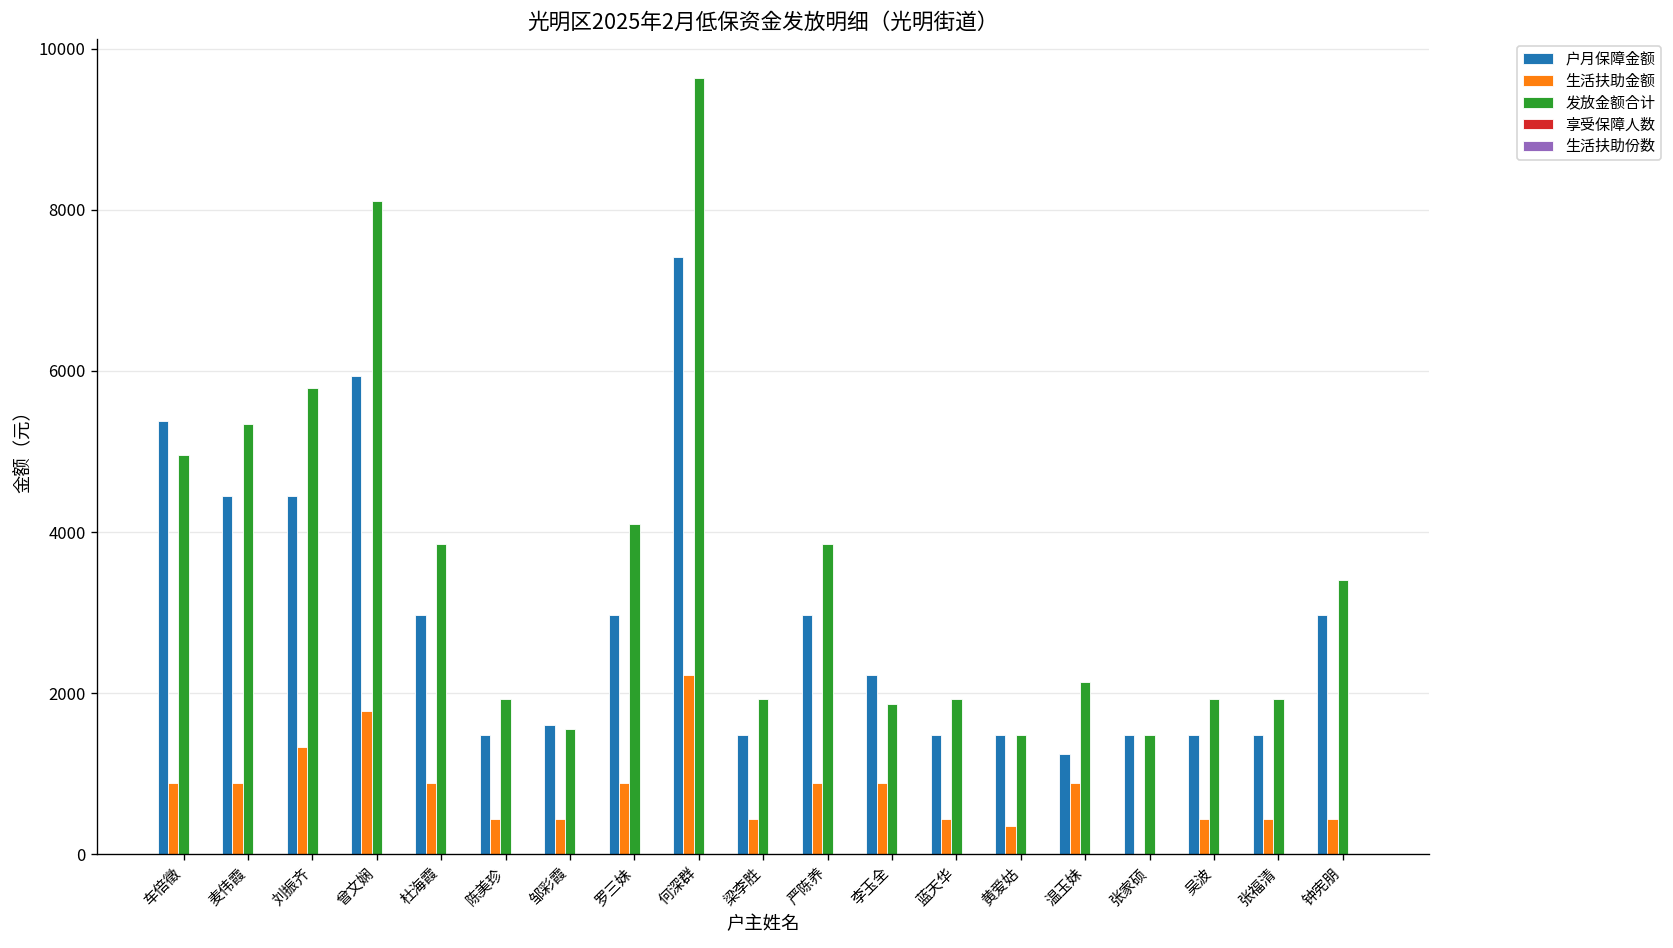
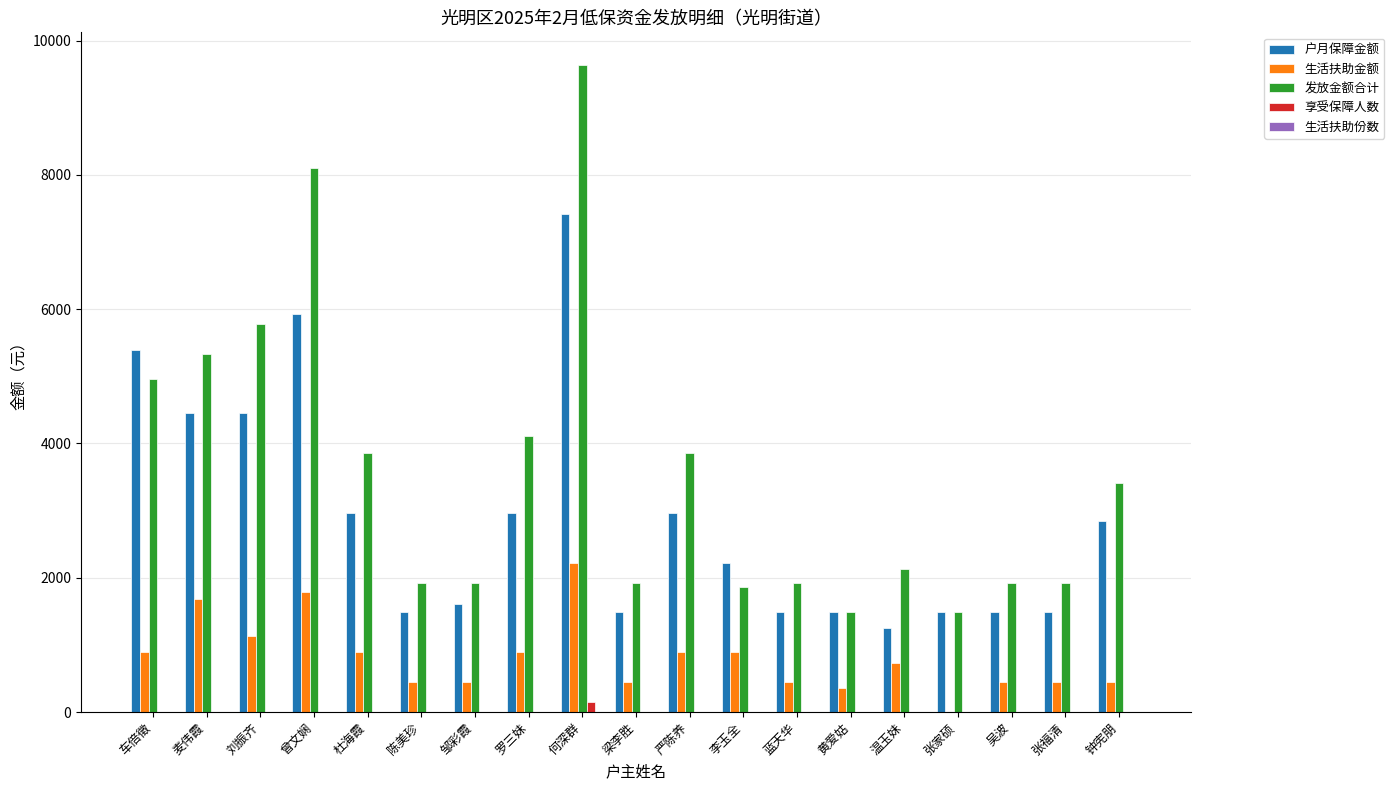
生活扶助金额, 麦伟霞: 900 -> 1700
生活扶助金额, 刘振齐: 1300 -> 1100
发放金额合计, 邹彩霞: 1600 -> 1900
享受保障人数, 何深群: 0 -> 100
生活扶助金额, 温玉妹: 900 -> 700
户月保障金额, 钟宪朋: 3000 -> 2800
